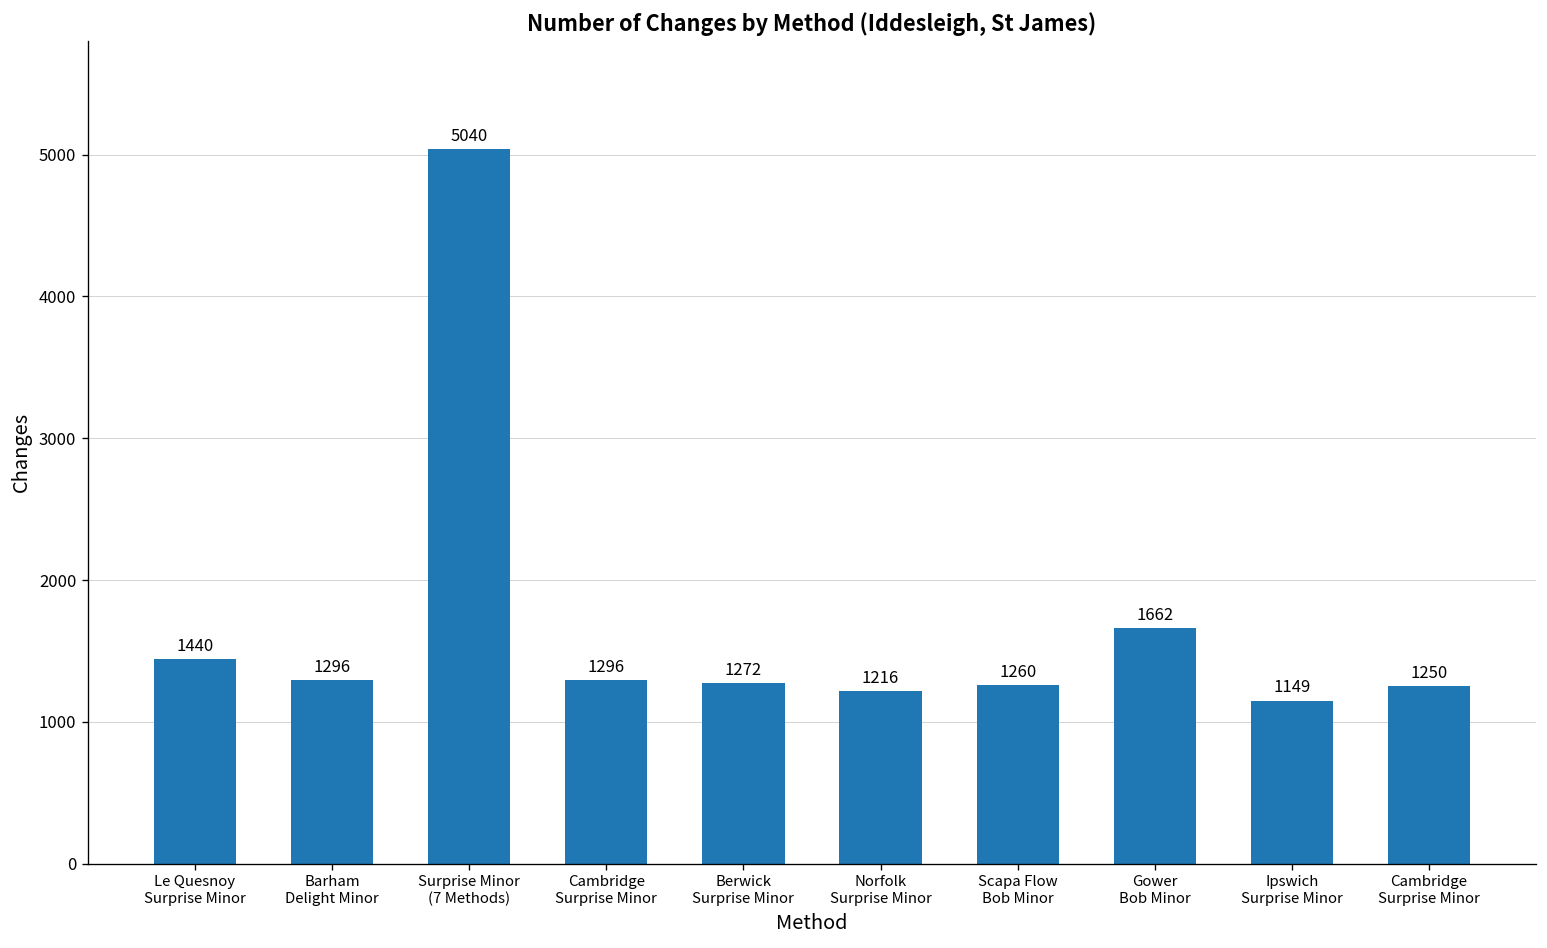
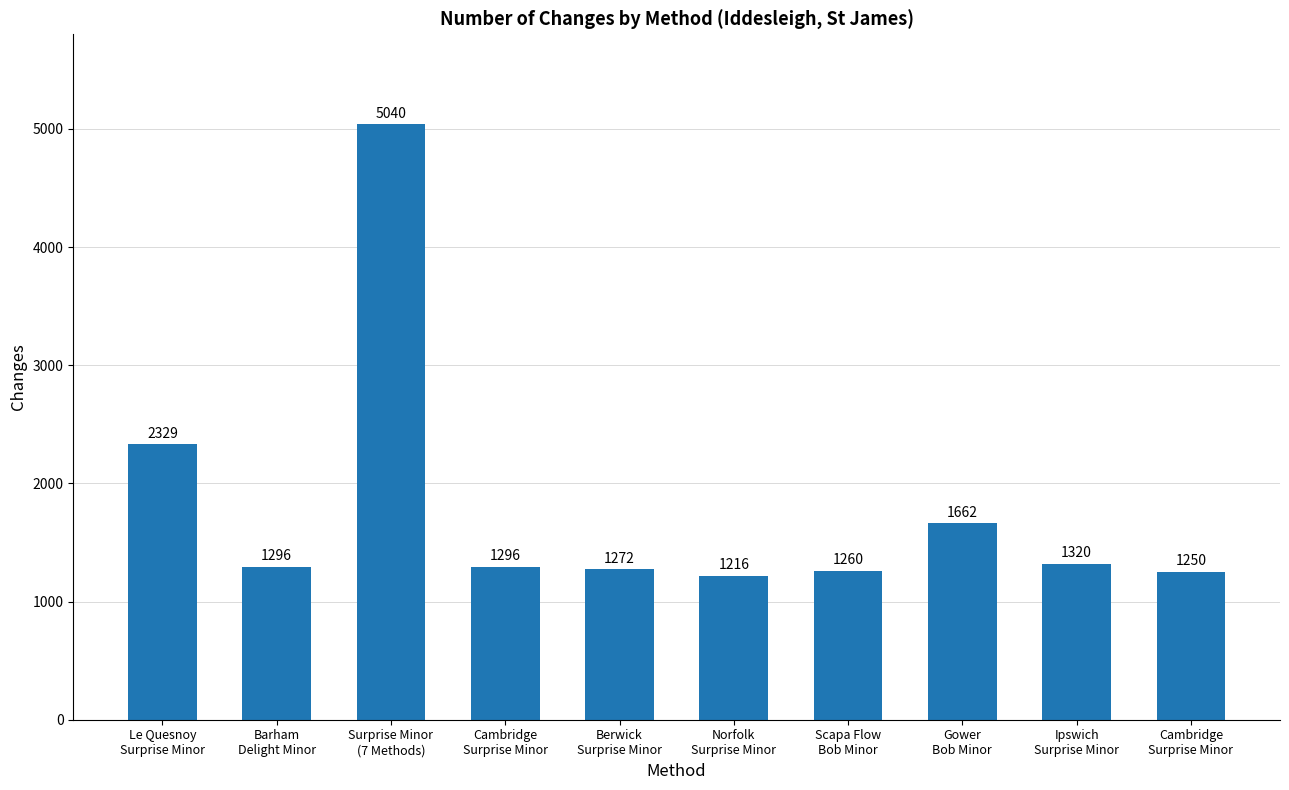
Le Quesnoy Surprise Minor: 1440 -> 2329
Ipswich Surprise Minor: 1149 -> 1320
